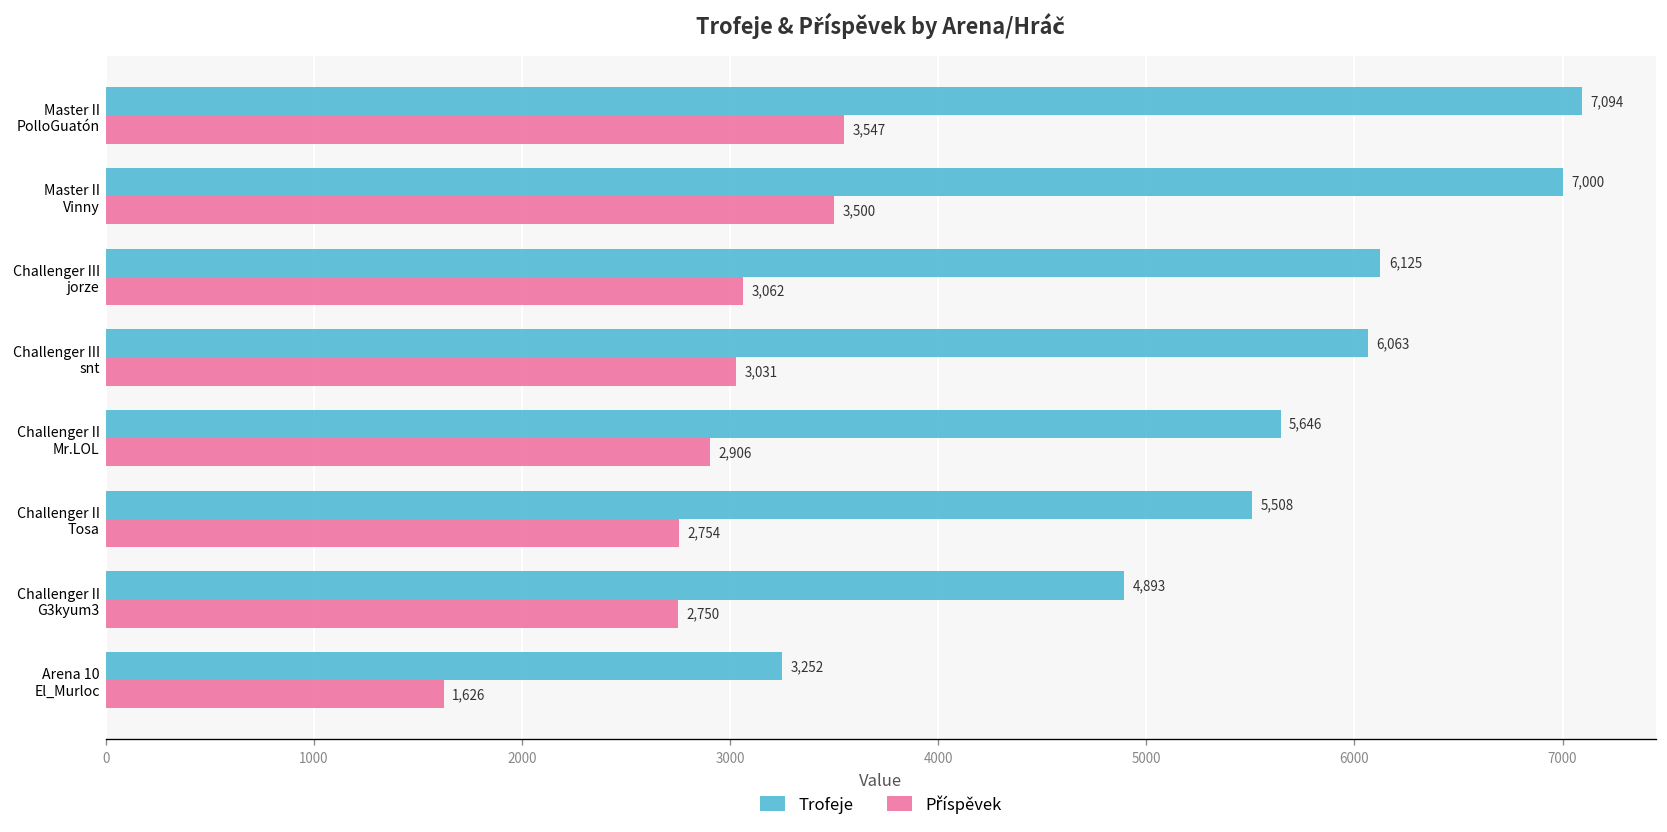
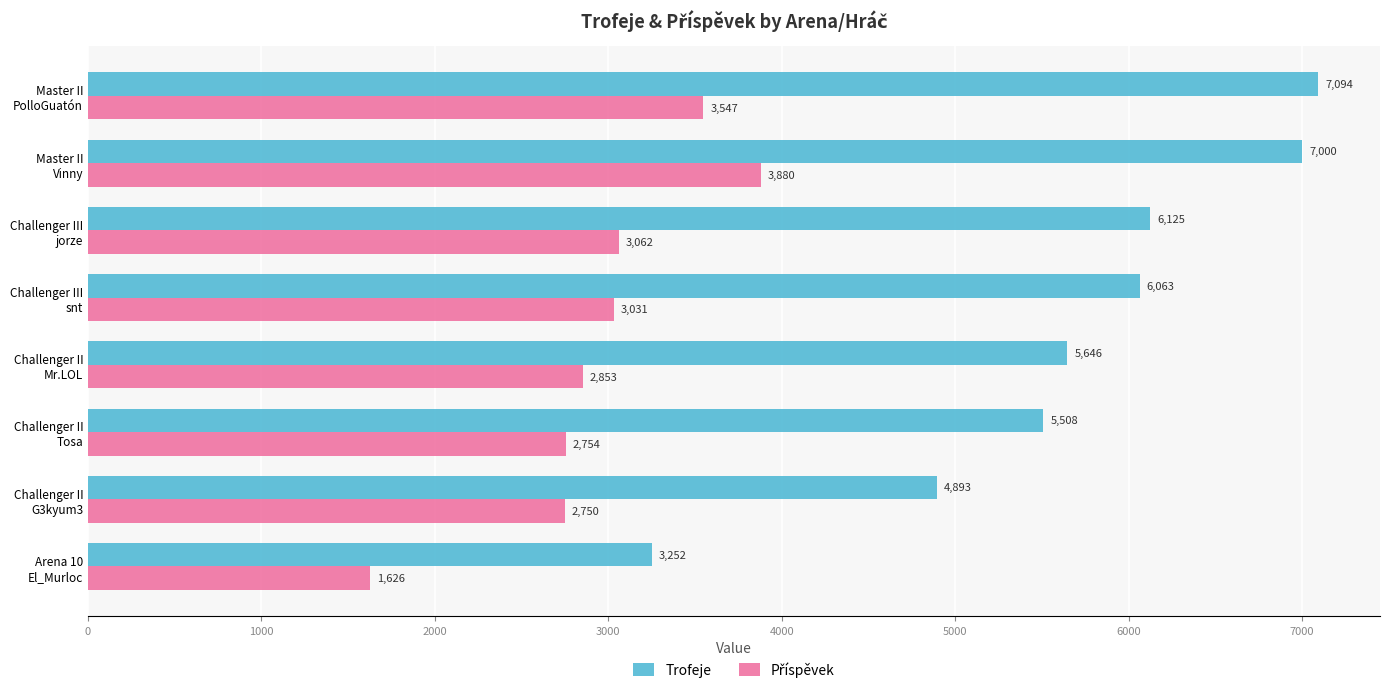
Příspěvek, Master II Vinny: 3,500 -> 3,880
Příspěvek, Challenger II Mr.LOL: 2,906 -> 2,853
